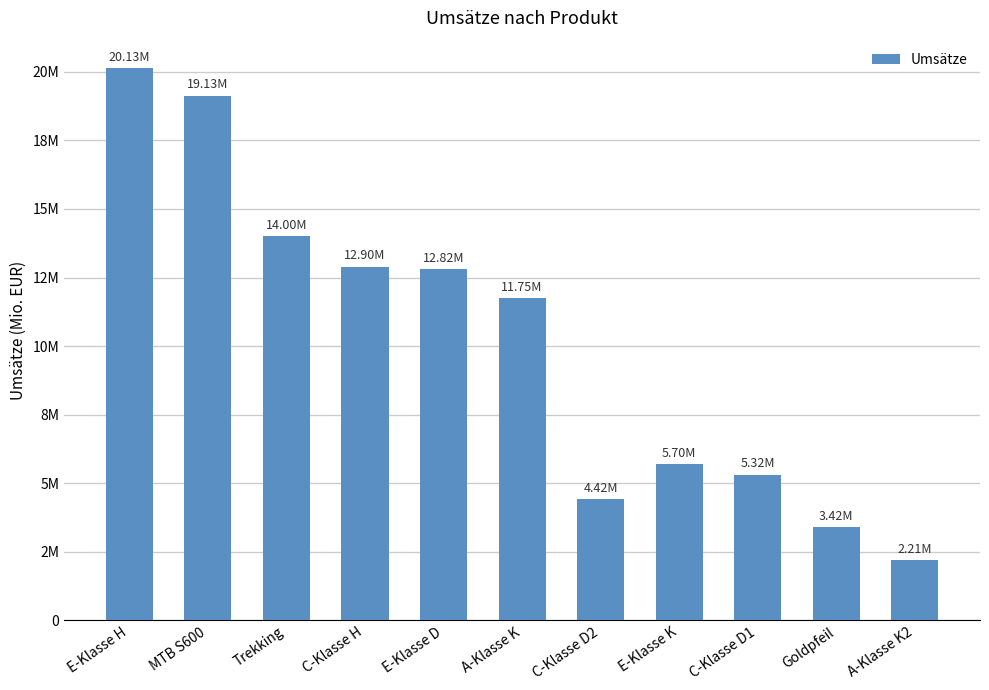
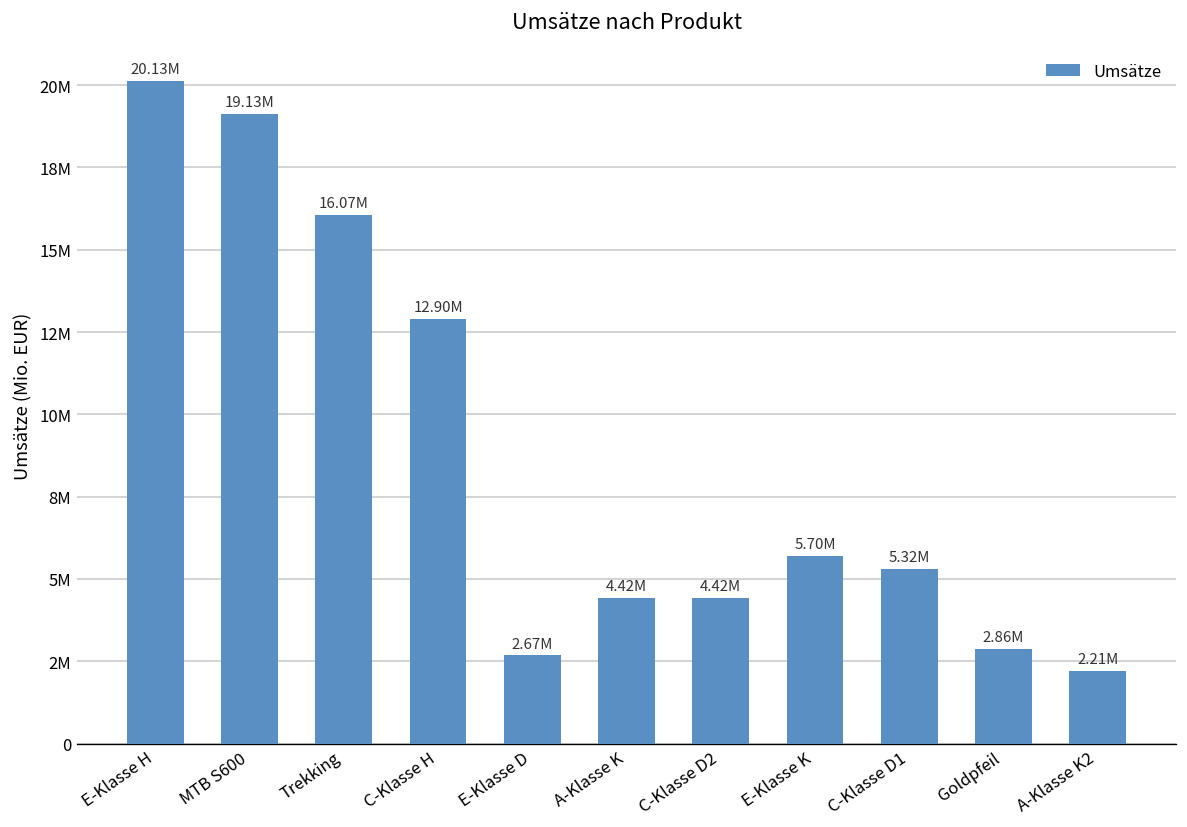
Trekking: 14.00M -> 16.07M
E-Klasse D: 12.82M -> 2.67M
A-Klasse K: 11.75M -> 4.42M
Goldpfeil: 3.42M -> 2.86M
